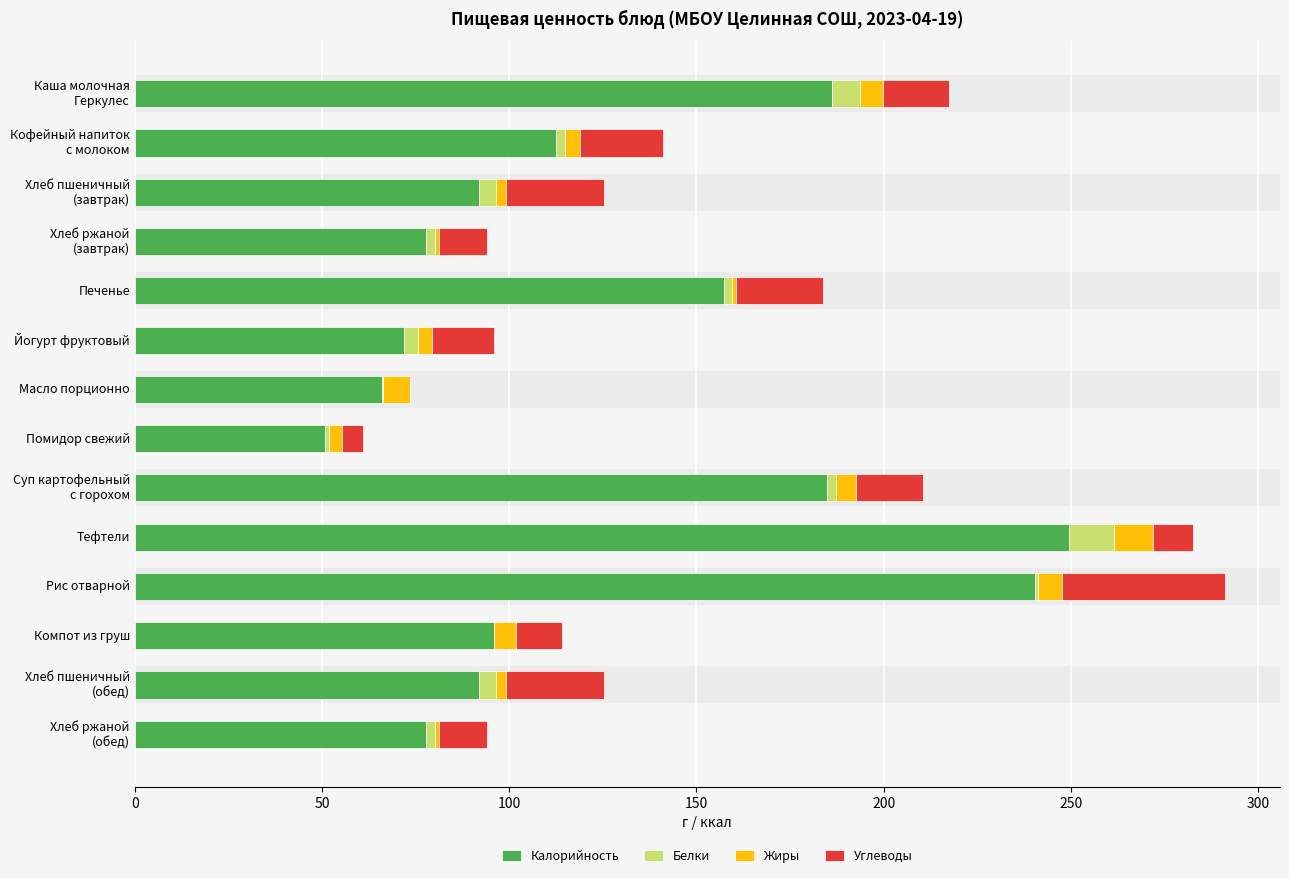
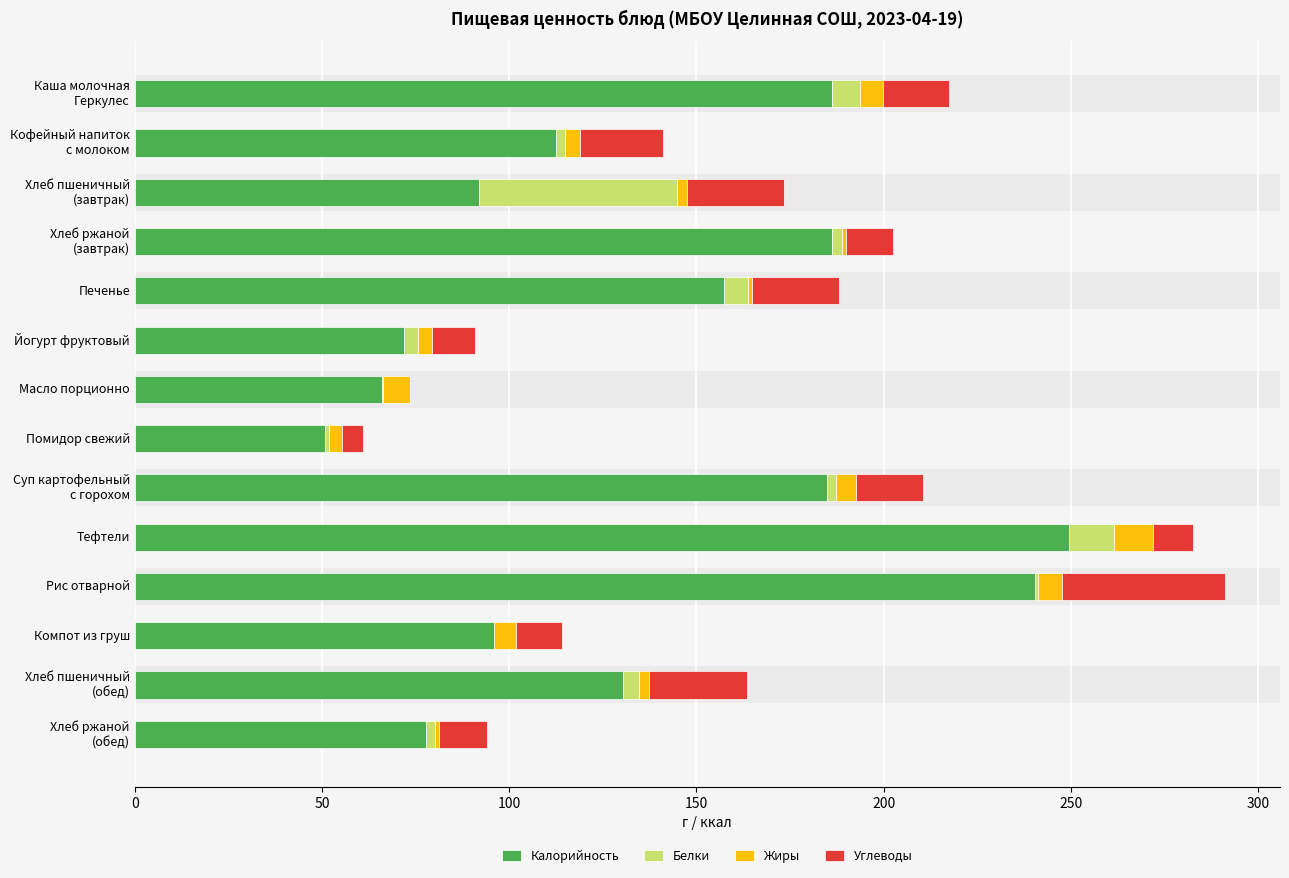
Белки, Хлеб пшеничный (завтрак): 4 -> 53
Калорийность, Хлеб ржаной (завтрак): 78 -> 186
Белки, Печенье: 2 -> 6
Углеводы, Йогурт фруктовый: 17 -> 12
Калорийность, Хлеб пшеничный (обед): 92 -> 130
